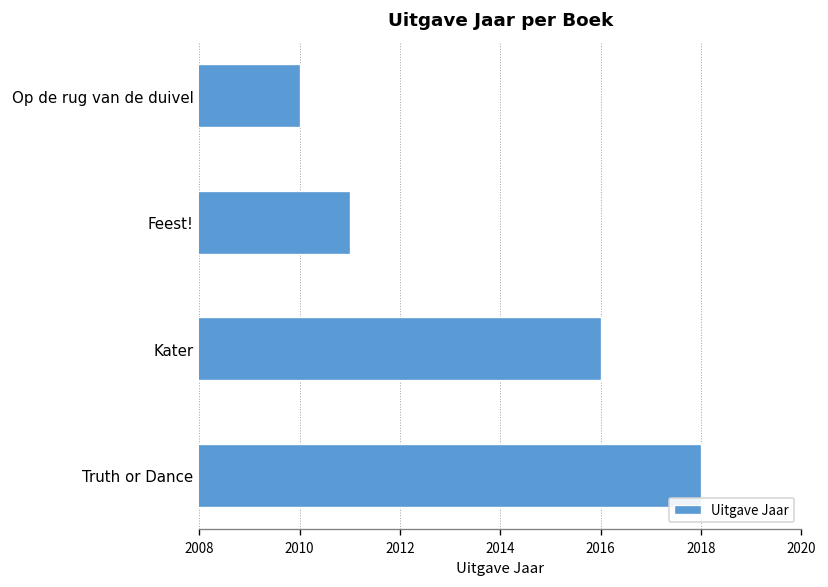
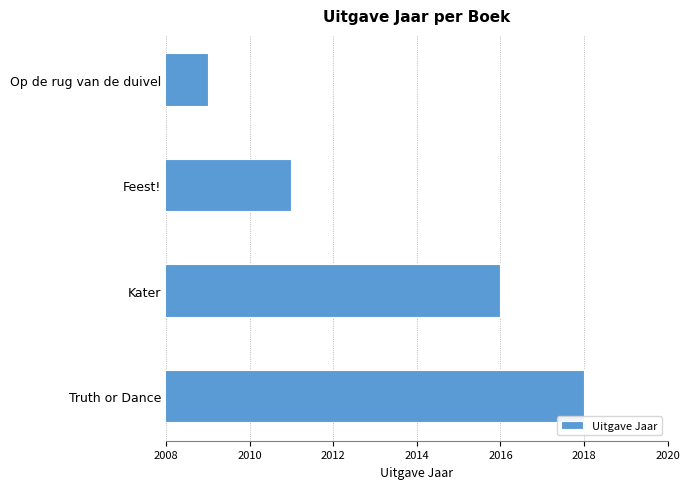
Op de rug van de duivel: 2010 -> 2009
